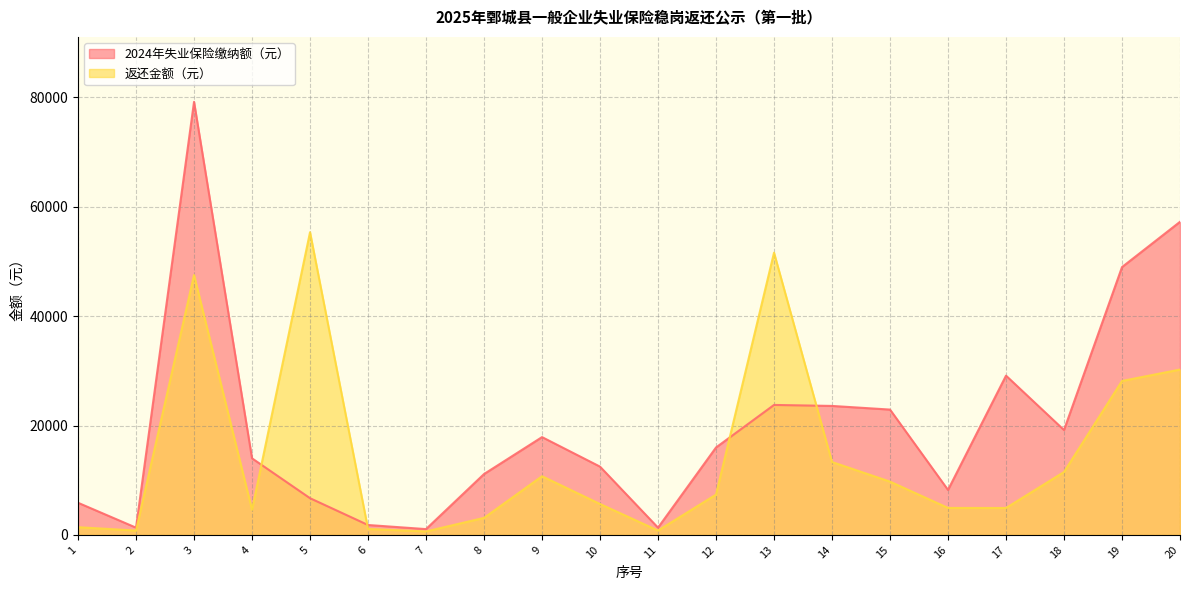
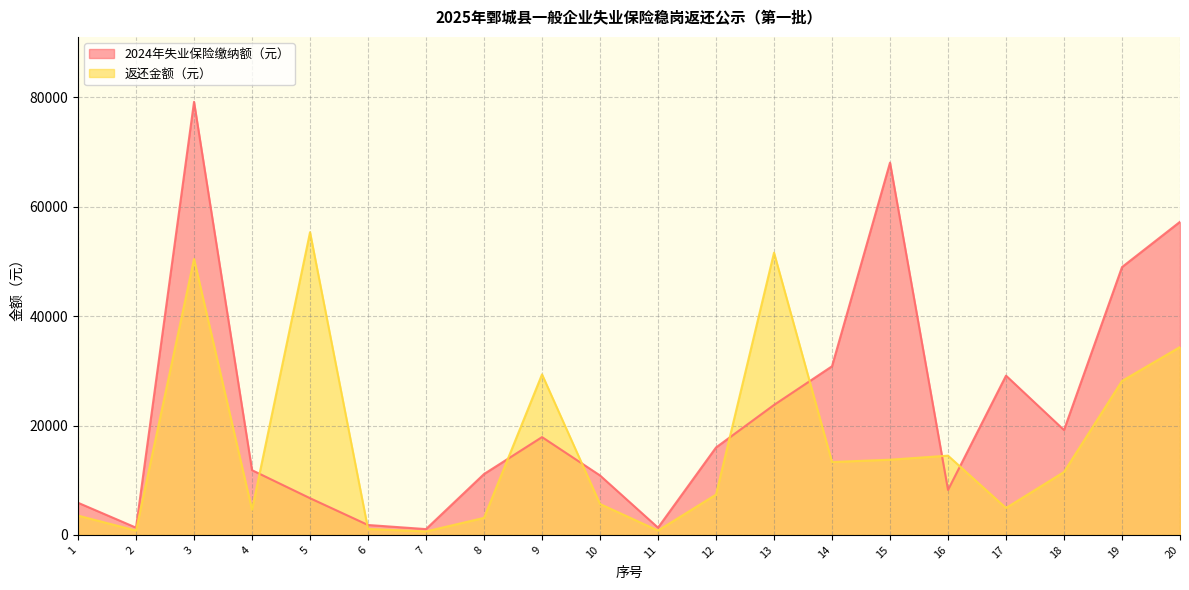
返还金额（元）, 1: 1000 -> 4000
返还金额（元）, 3: 48000 -> 50000
2024年失业保险缴纳额（元）, 4: 14000 -> 12000
返还金额（元）, 9: 11000 -> 29000
2024年失业保险缴纳额（元）, 10: 12000 -> 11000
2024年失业保险缴纳额（元）, 14: 24000 -> 31000
2024年失业保险缴纳额（元）, 15: 23000 -> 68000
返还金额（元）, 15: 10000 -> 14000
返还金额（元）, 16: 5000 -> 14000
返还金额（元）, 20: 30000 -> 34000
